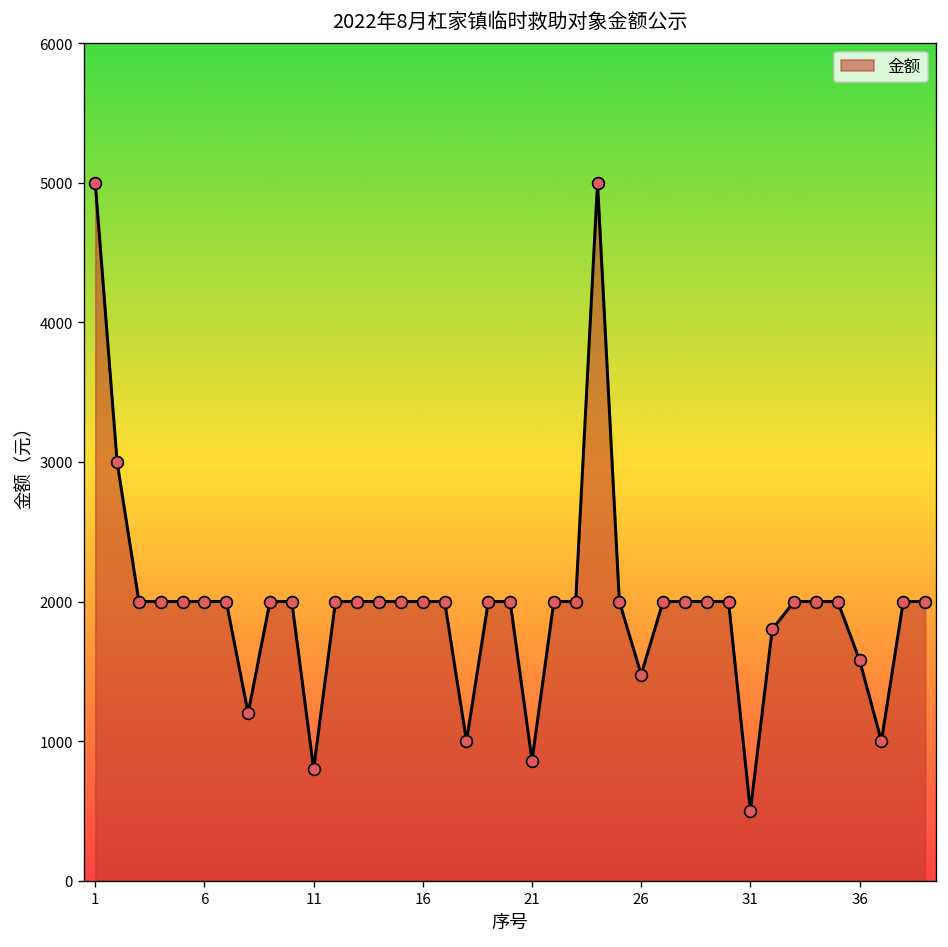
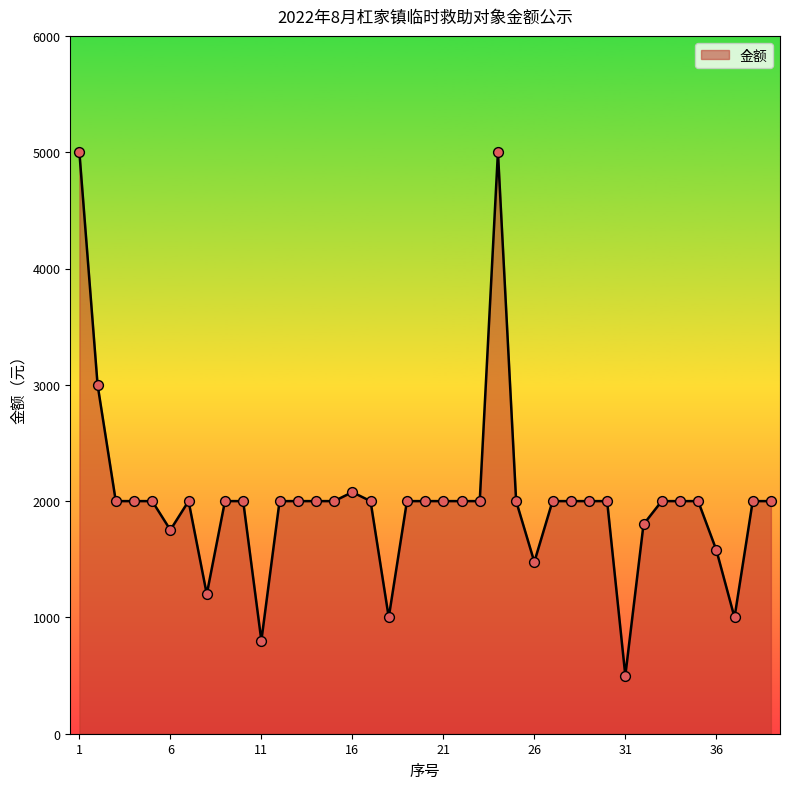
6: 2000 -> 1750
16: 2000 -> 2080
21: 860 -> 2000
